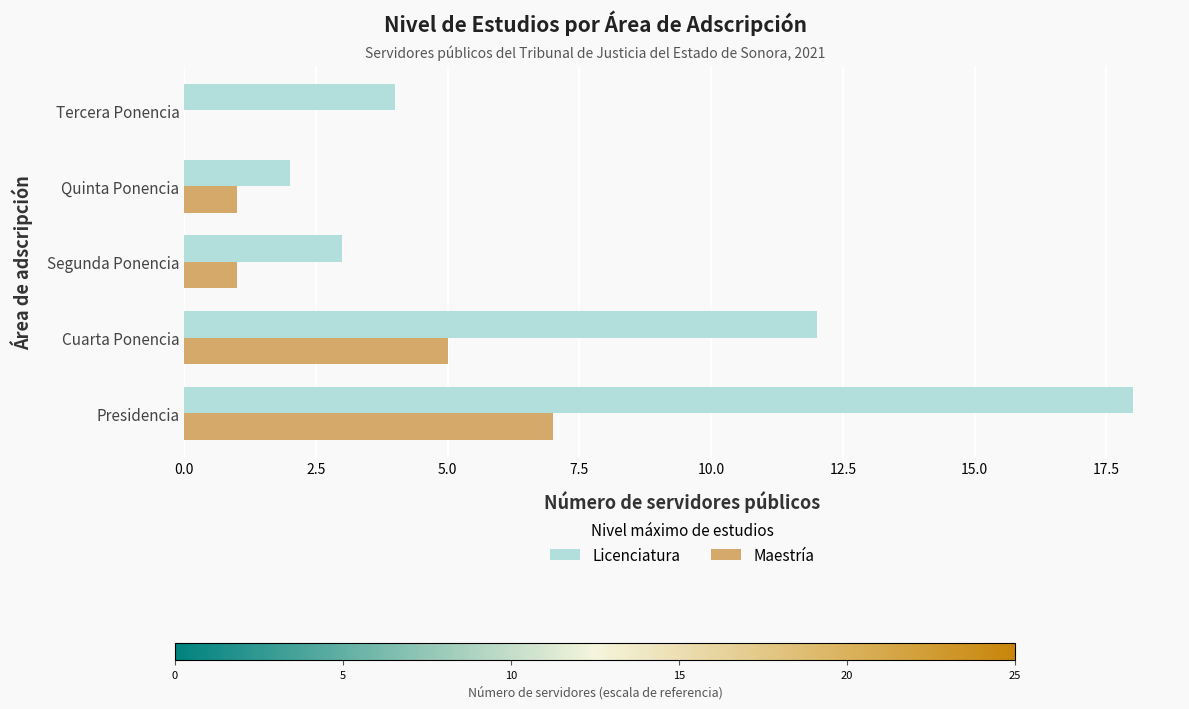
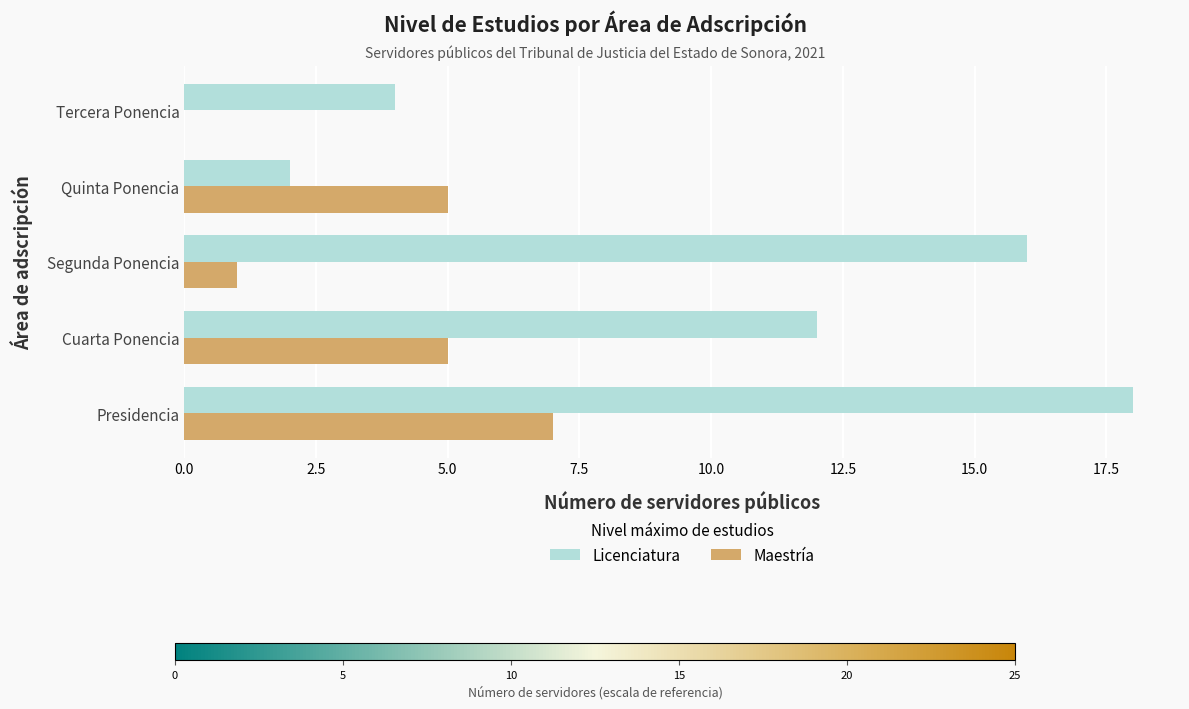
Maestría, Quinta Ponencia: 1 -> 5
Licenciatura, Segunda Ponencia: 3 -> 16
